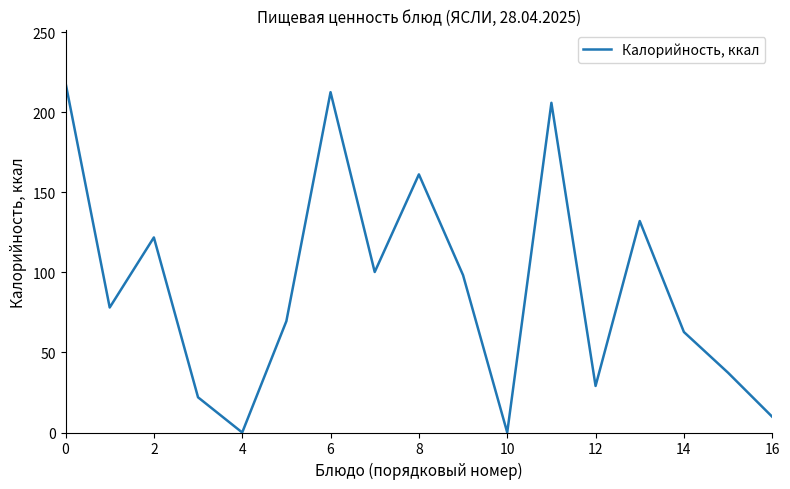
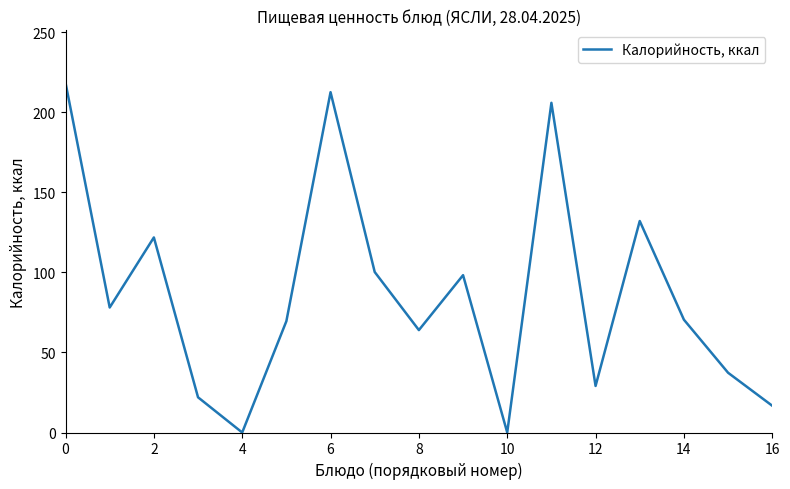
8: 161 -> 64
14: 63 -> 71
16: 10 -> 17
